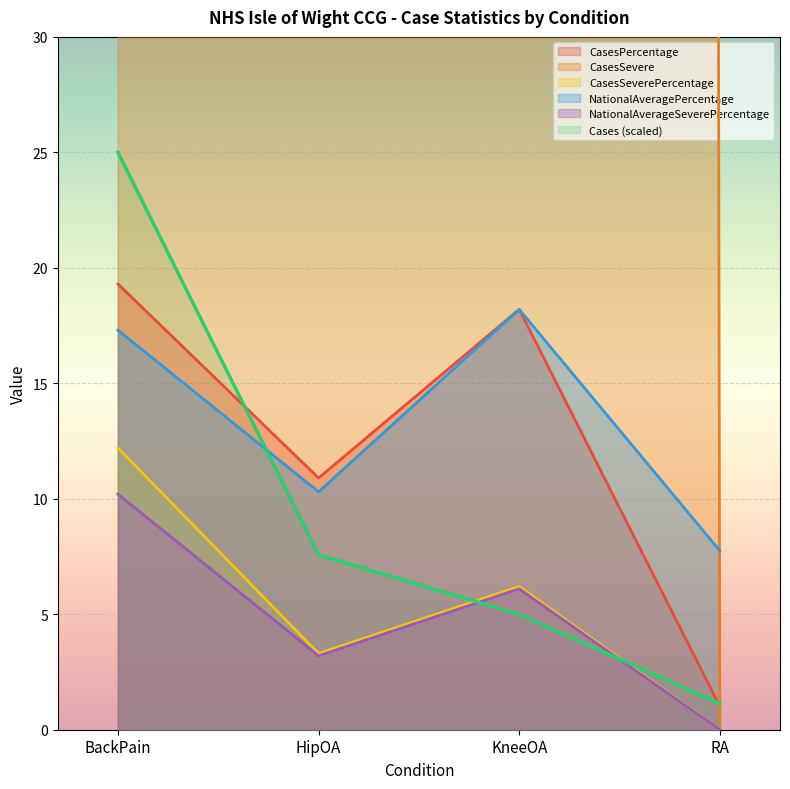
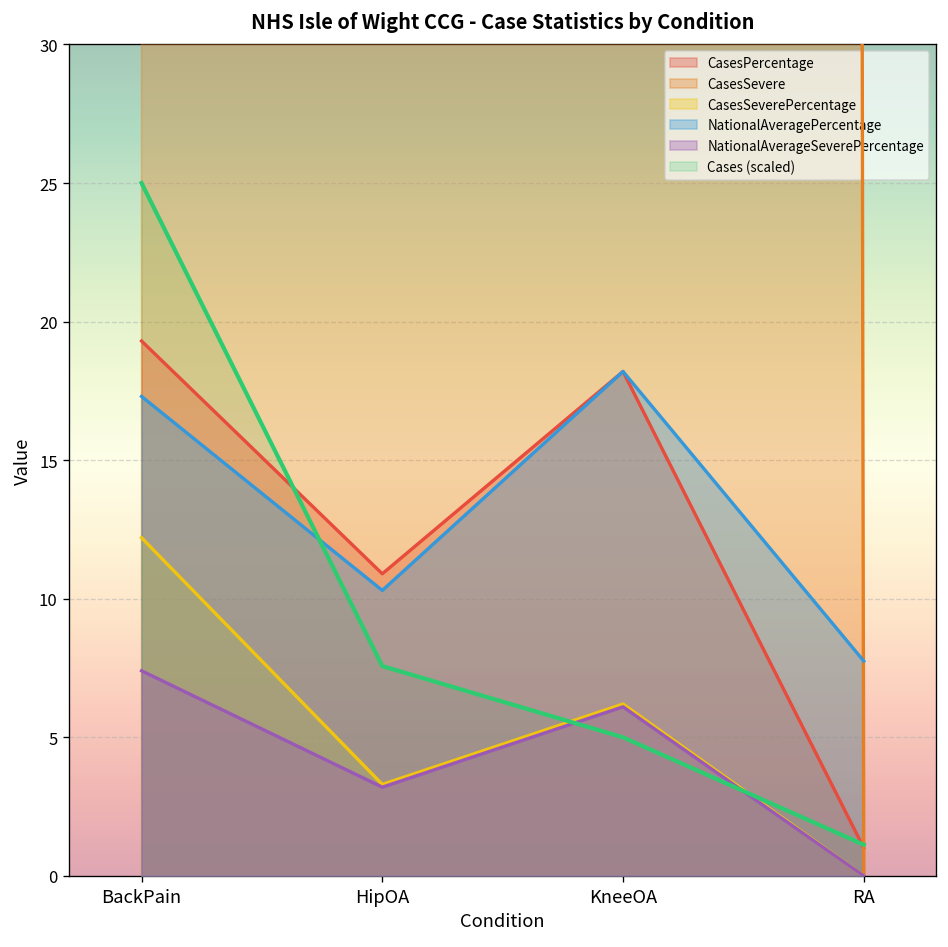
NationalAverageSeverePercentage, BackPain: 10.2 -> 7.4
